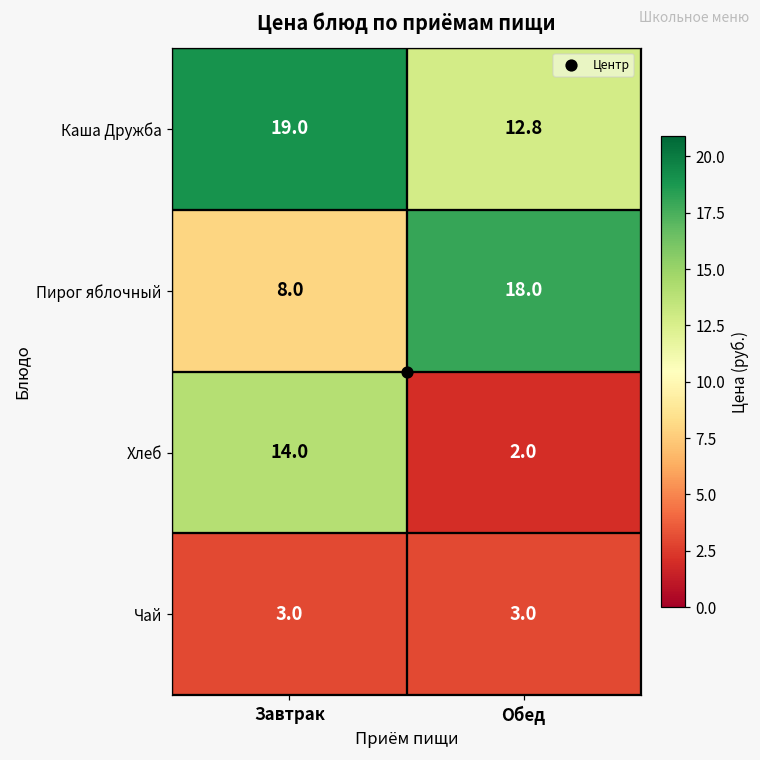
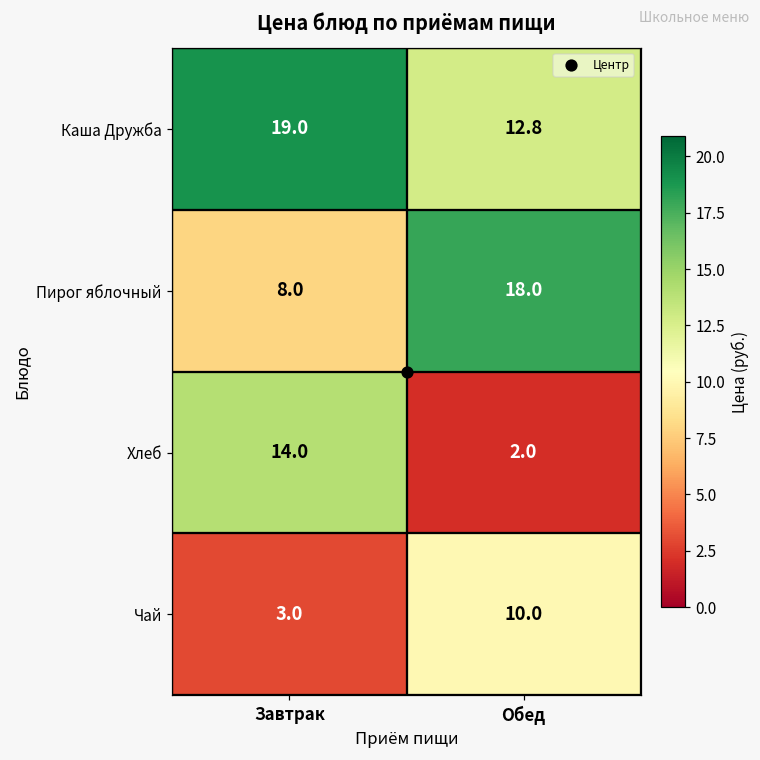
Чай, Обед: 3.0 -> 10.0
